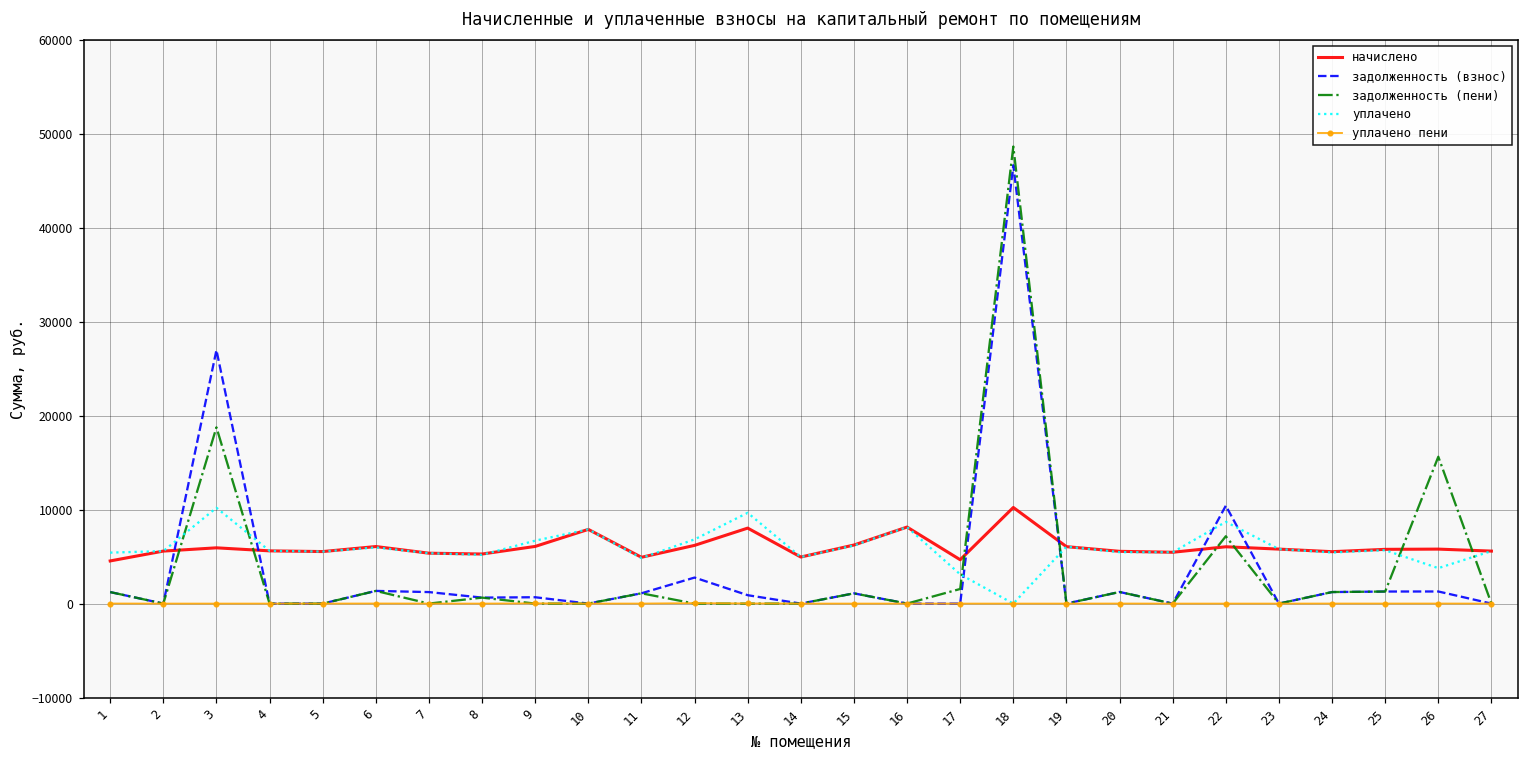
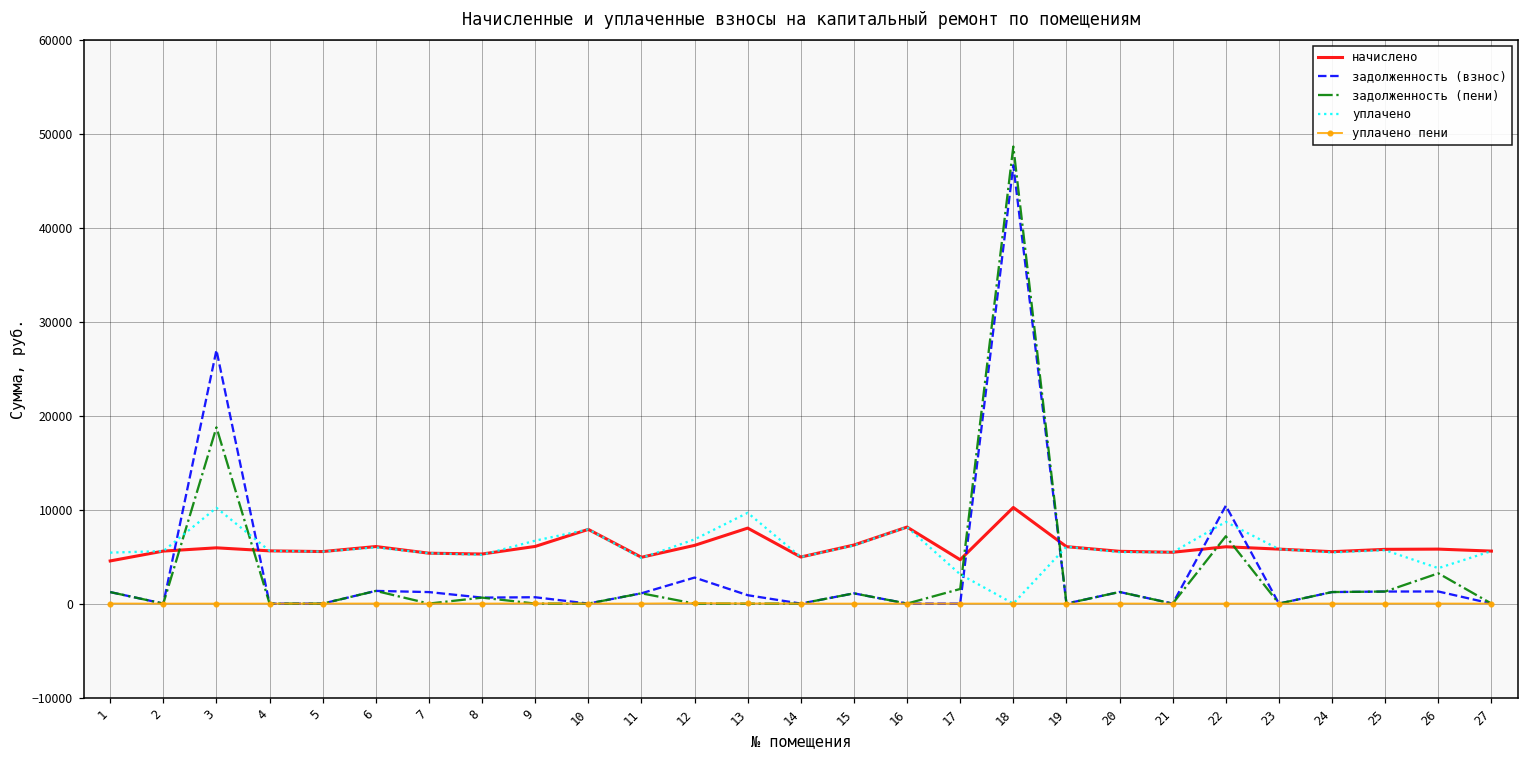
задолженность (пени), 26: 16000 -> 3000
